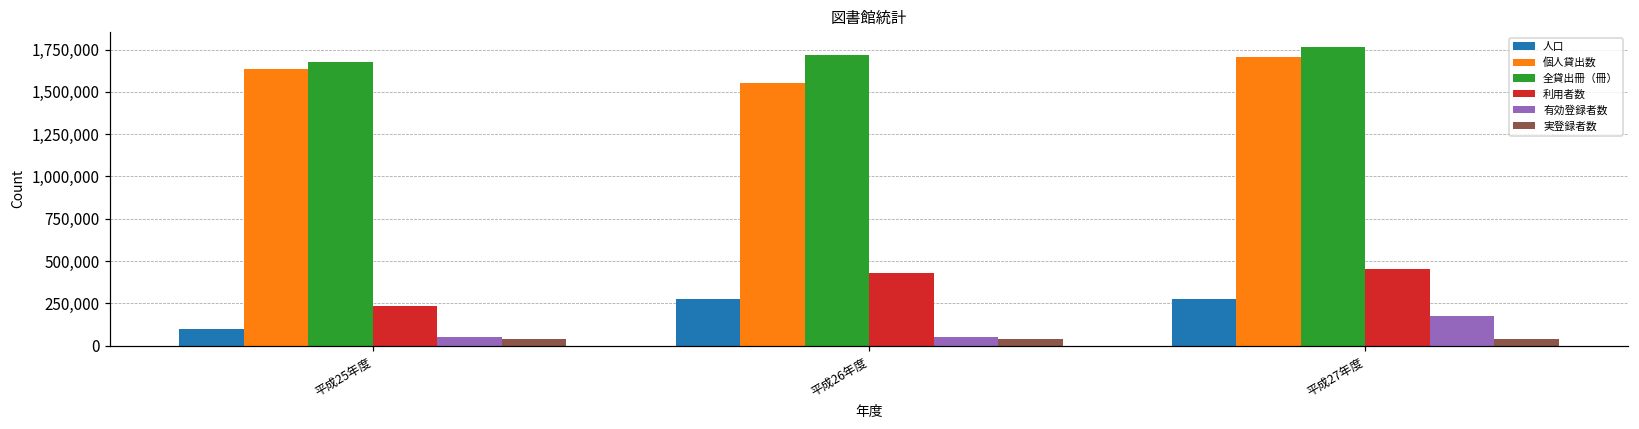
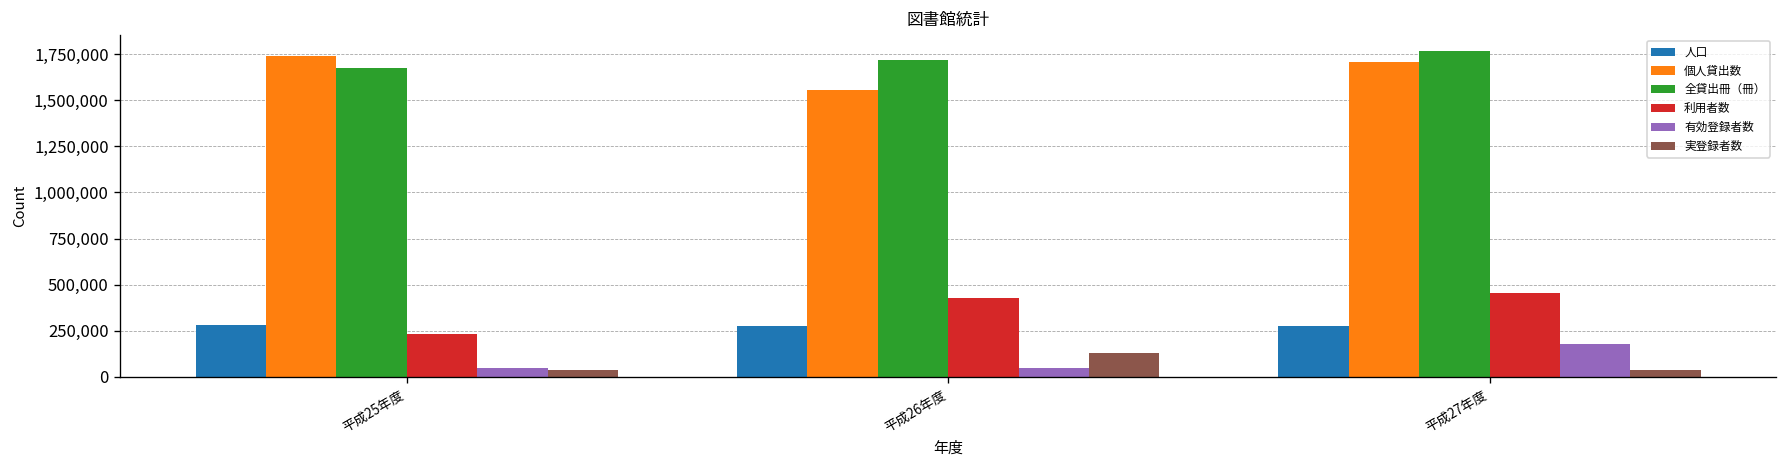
人口, 平成25年度: 100,000 -> 280,000
個人貸出数, 平成25年度: 1,640,000 -> 1,740,000
実登録者数, 平成26年度: 40,000 -> 130,000
